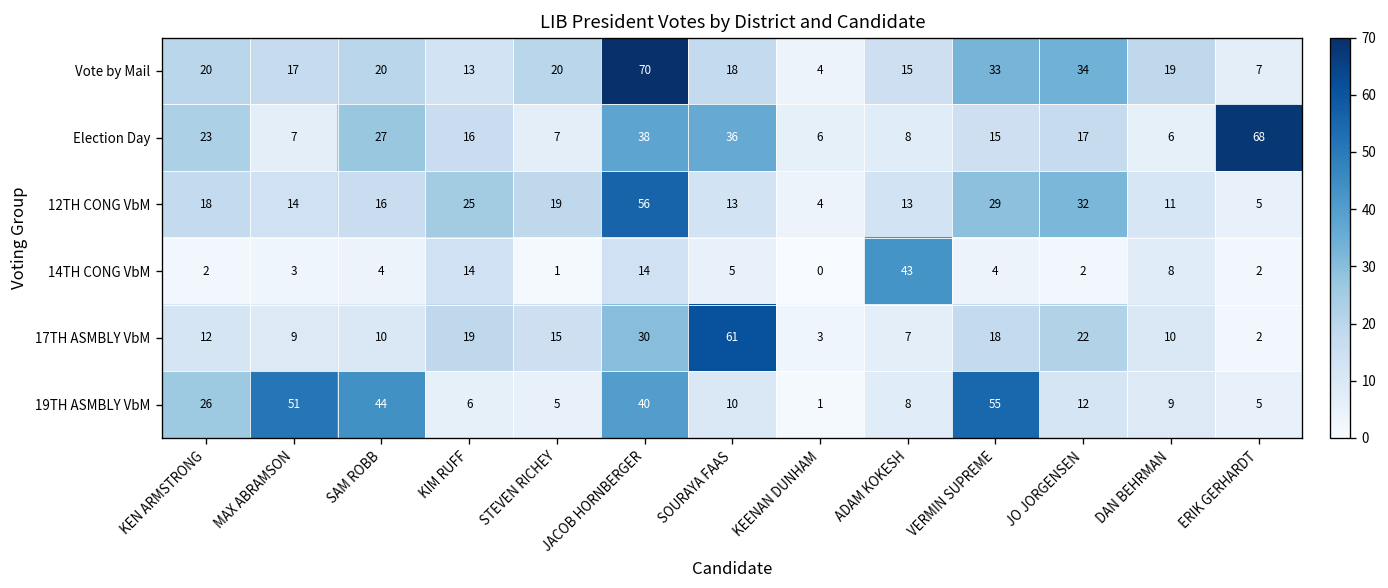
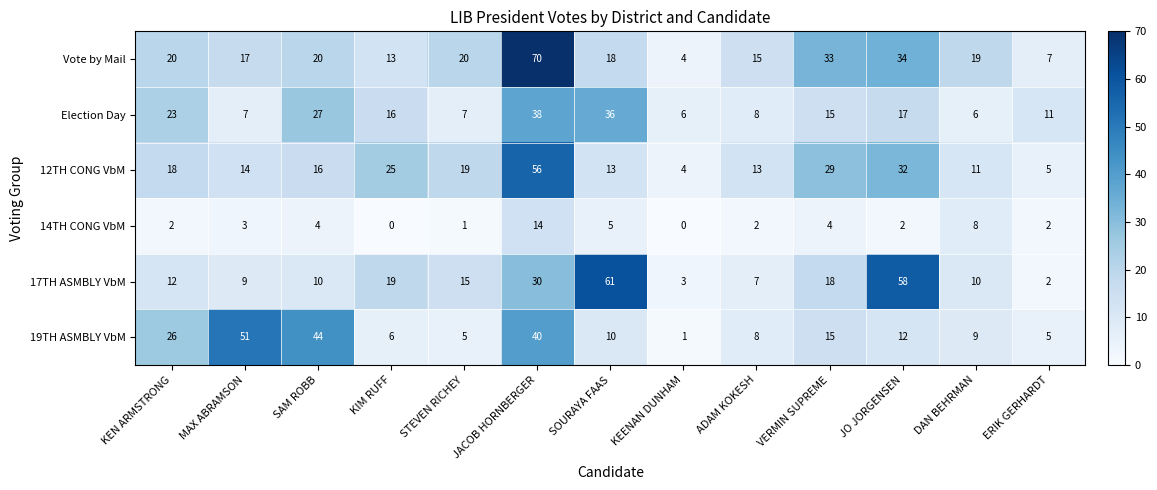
Election Day, ERIK GERHARDT: 68 -> 11
14TH CONG VbM, KIM RUFF: 14 -> 0
14TH CONG VbM, ADAM KOKESH: 43 -> 2
17TH ASMBLY VbM, JO JORGENSEN: 22 -> 58
19TH ASMBLY VbM, VERMIN SUPREME: 55 -> 15
